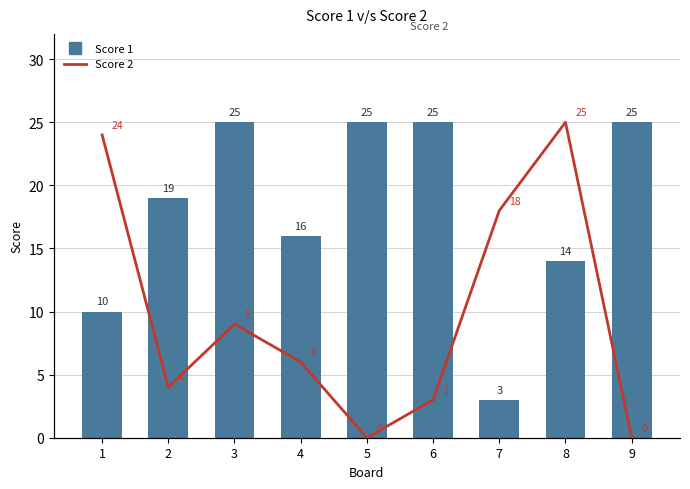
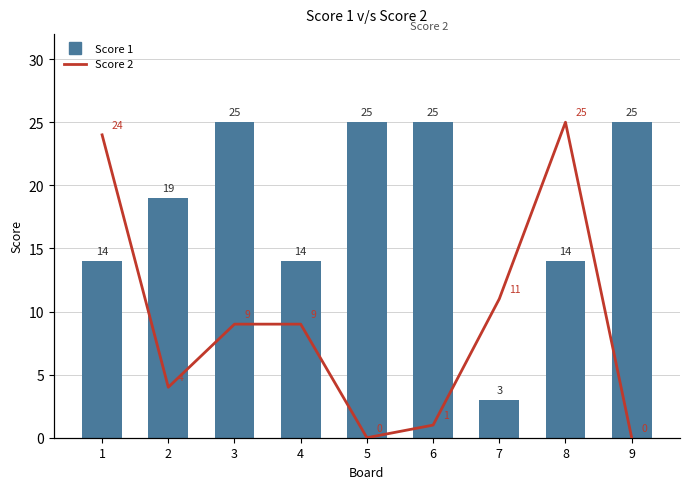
Score 1, 1: 10 -> 14
Score 1, 4: 16 -> 14
Score 2, 4: 6 -> 9
Score 2, 6: 3 -> 1
Score 2, 7: 18 -> 11
